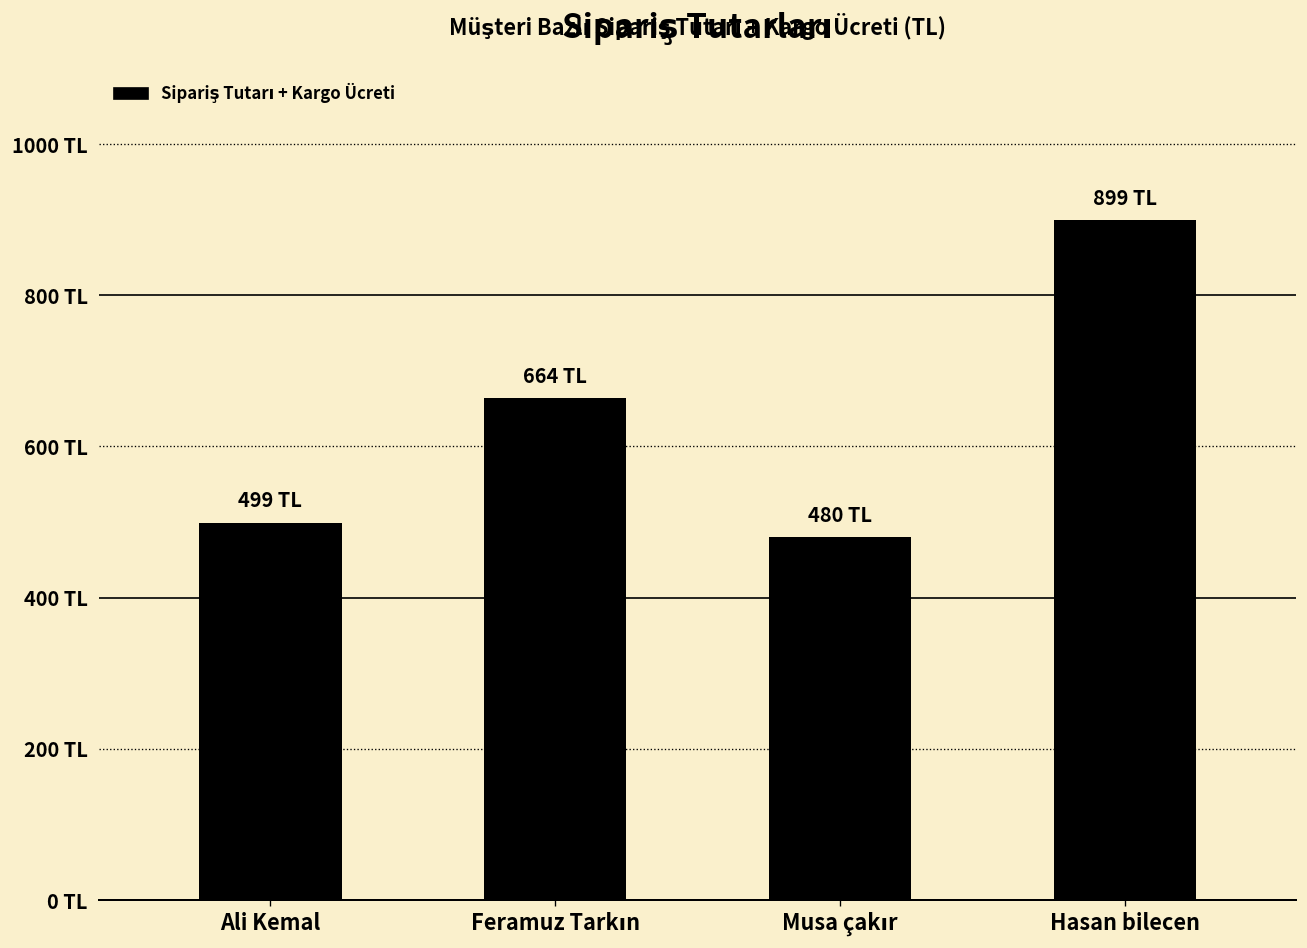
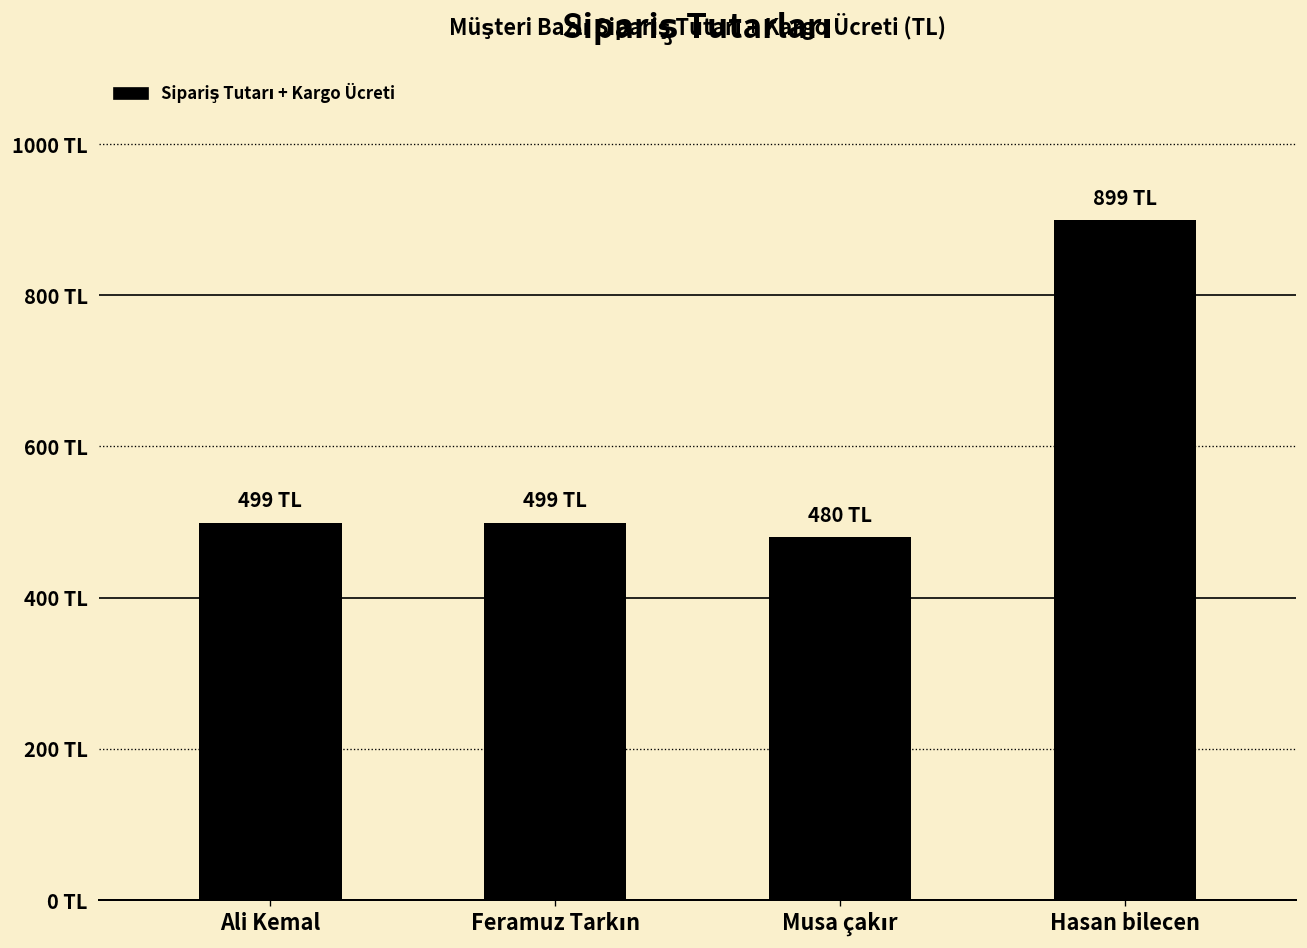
Feramuz Tarkın: 664 -> 499
